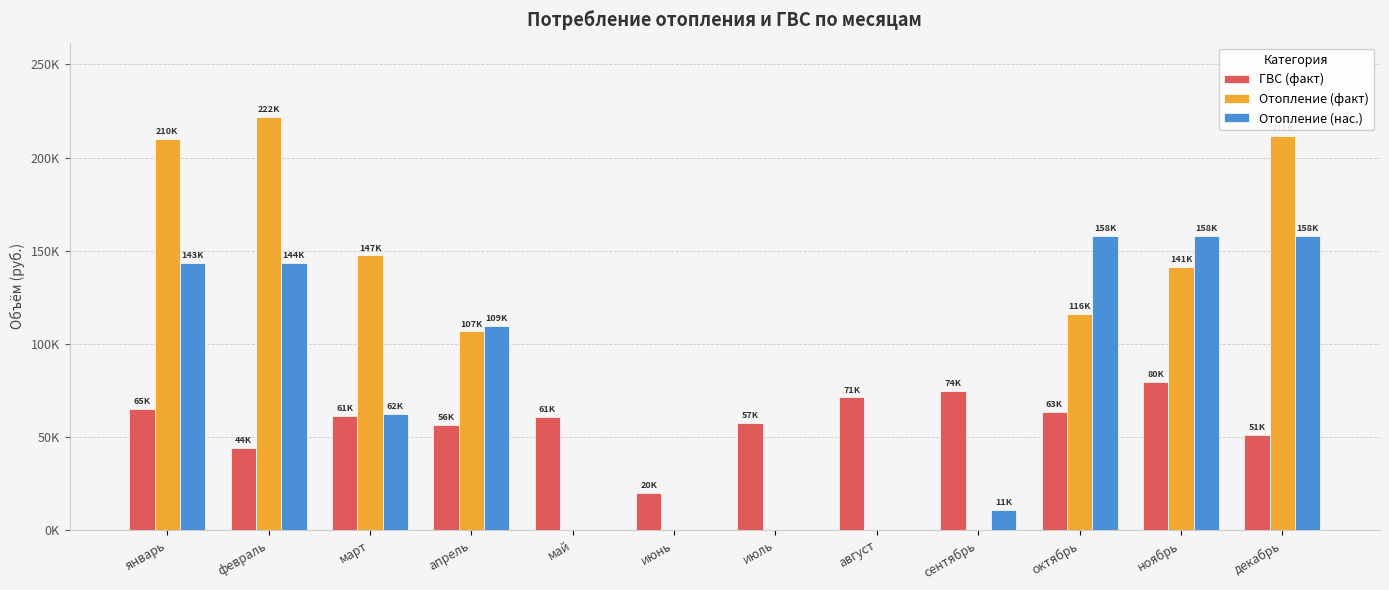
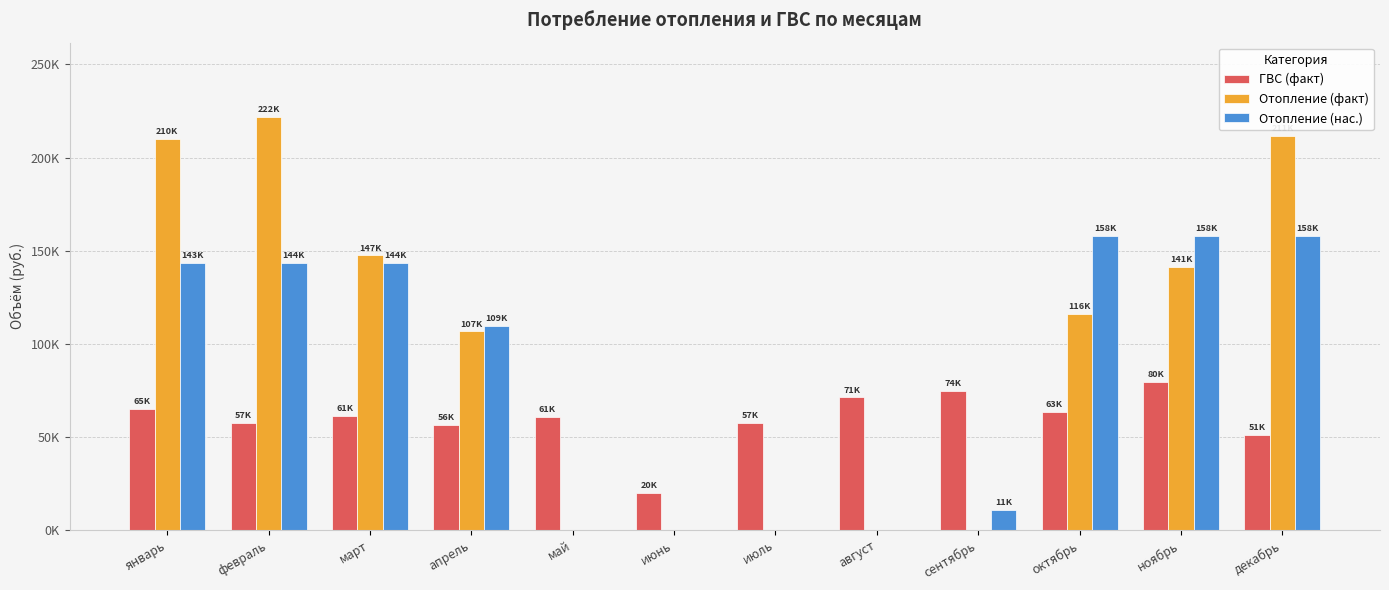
ГВС (факт), февраль: 44K -> 57K
Отопление (нас.), март: 62K -> 144K
